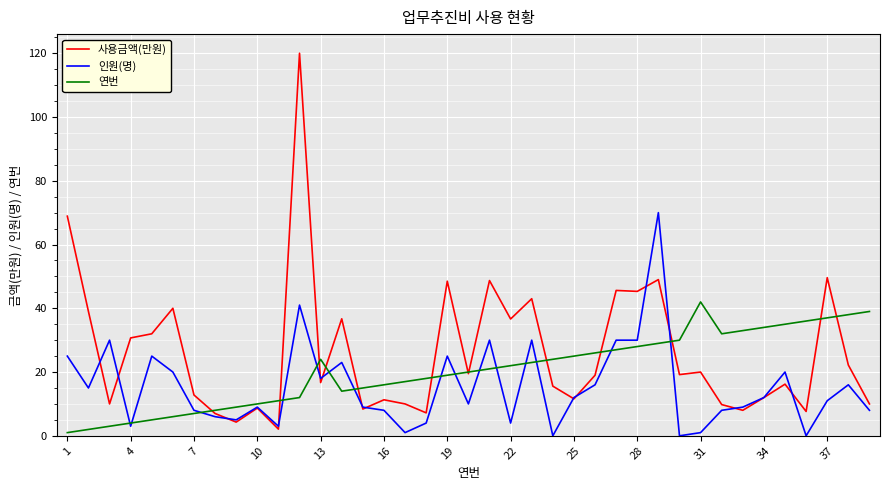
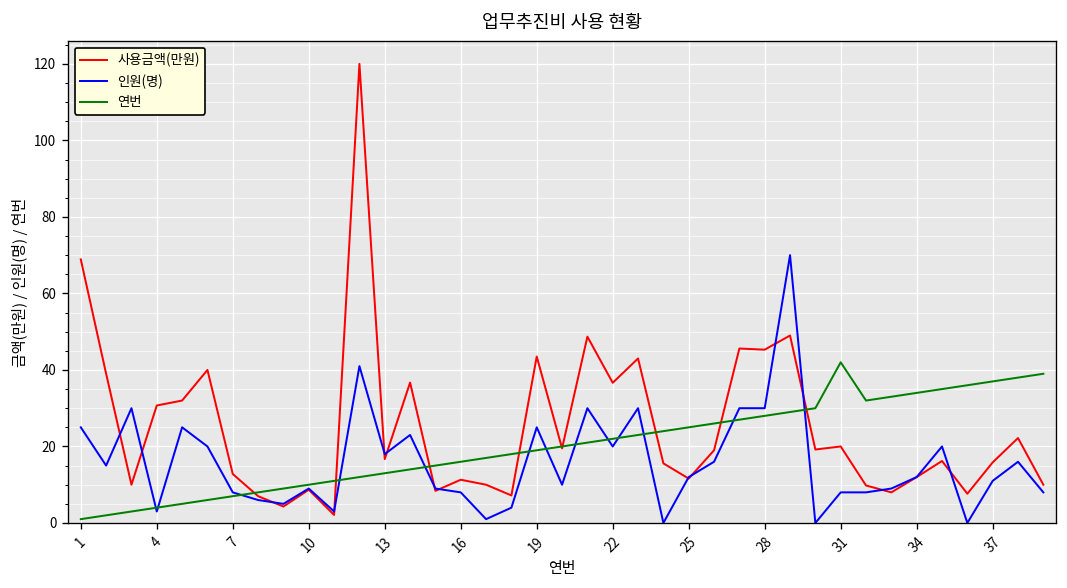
연번, 13: 24 -> 13
사용금액(만원), 19: 49 -> 44
인원(명), 22: 4 -> 20
인원(명), 31: 1 -> 8
사용금액(만원), 37: 50 -> 16
